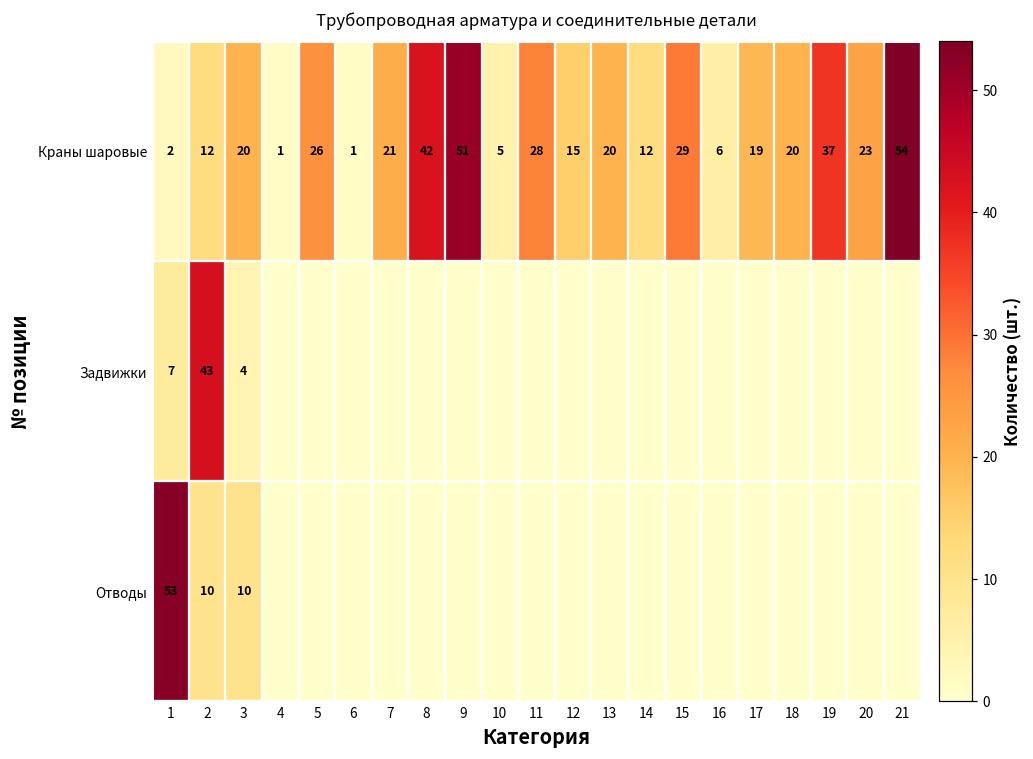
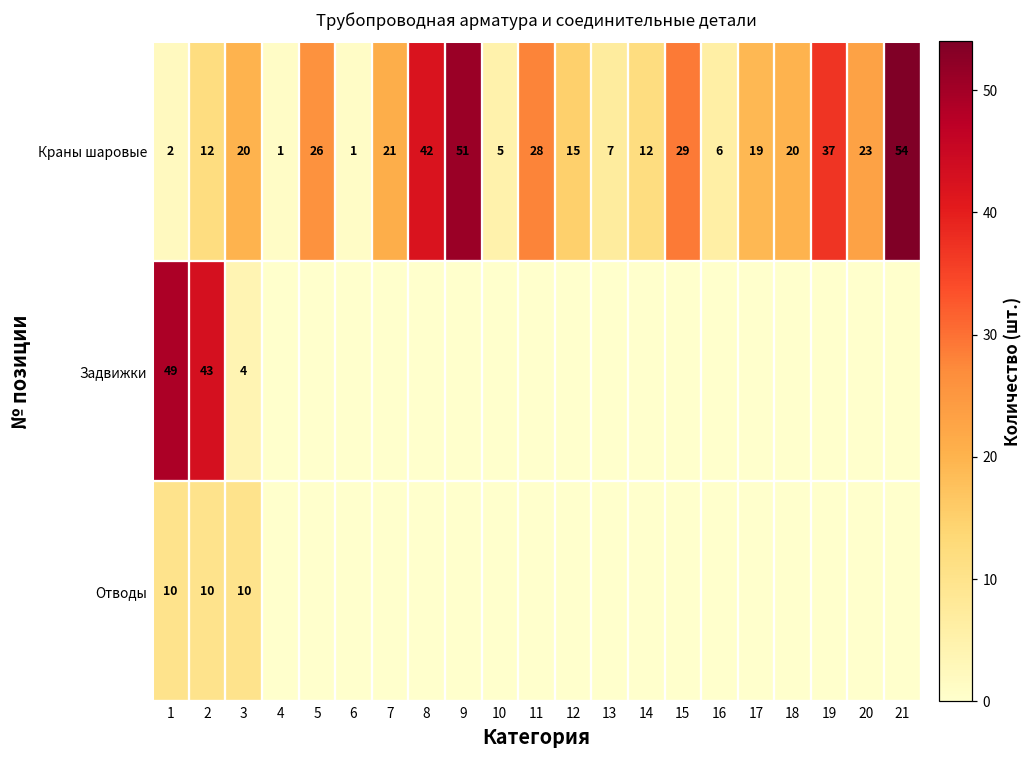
Краны шаровые, 13: 20 -> 7
Задвижки, 1: 7 -> 49
Отводы, 1: 53 -> 10
